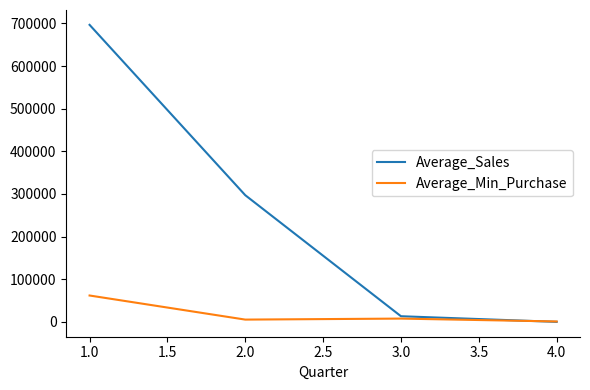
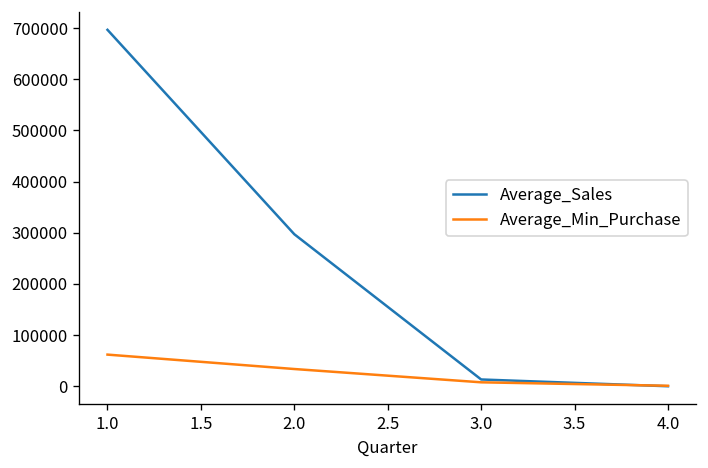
Average_Min_Purchase, 2.0: 10000 -> 30000
